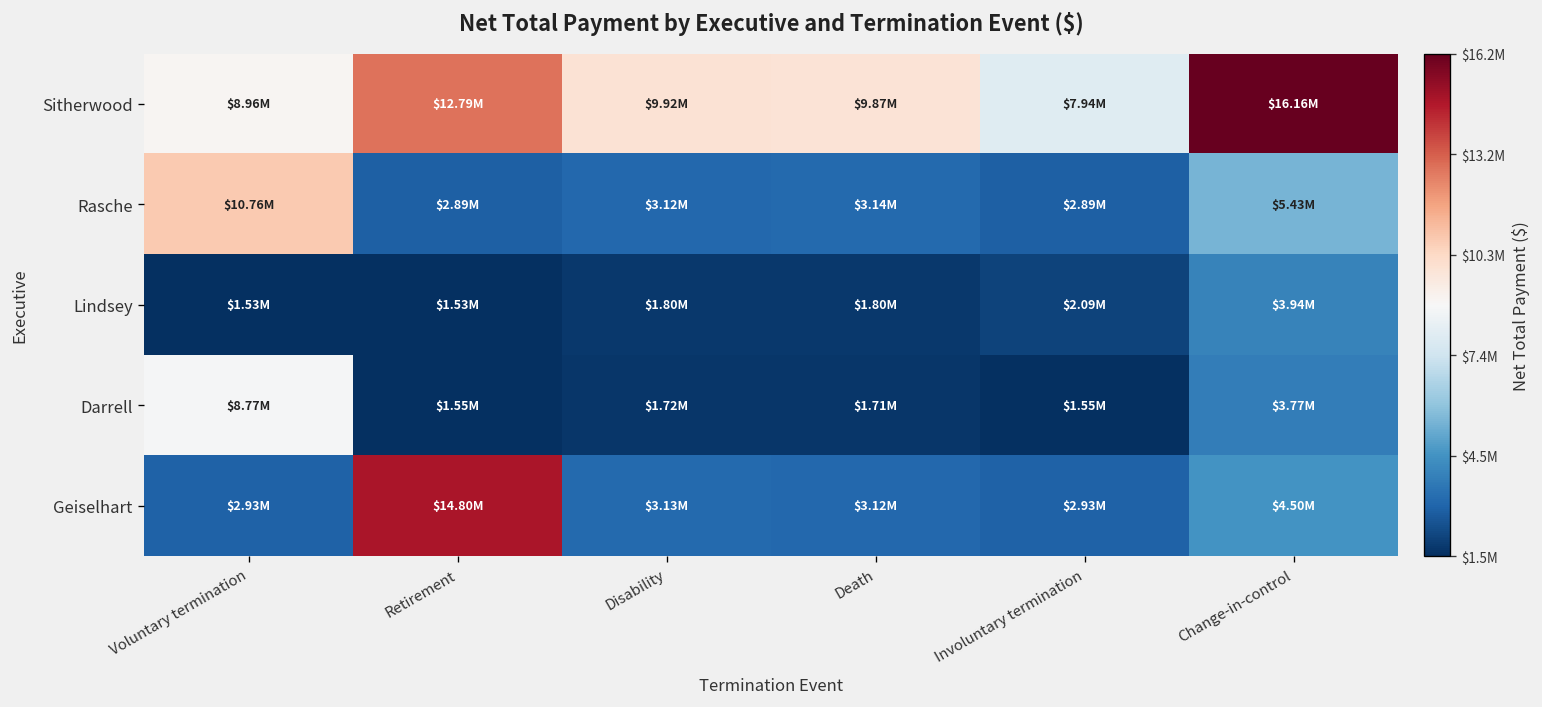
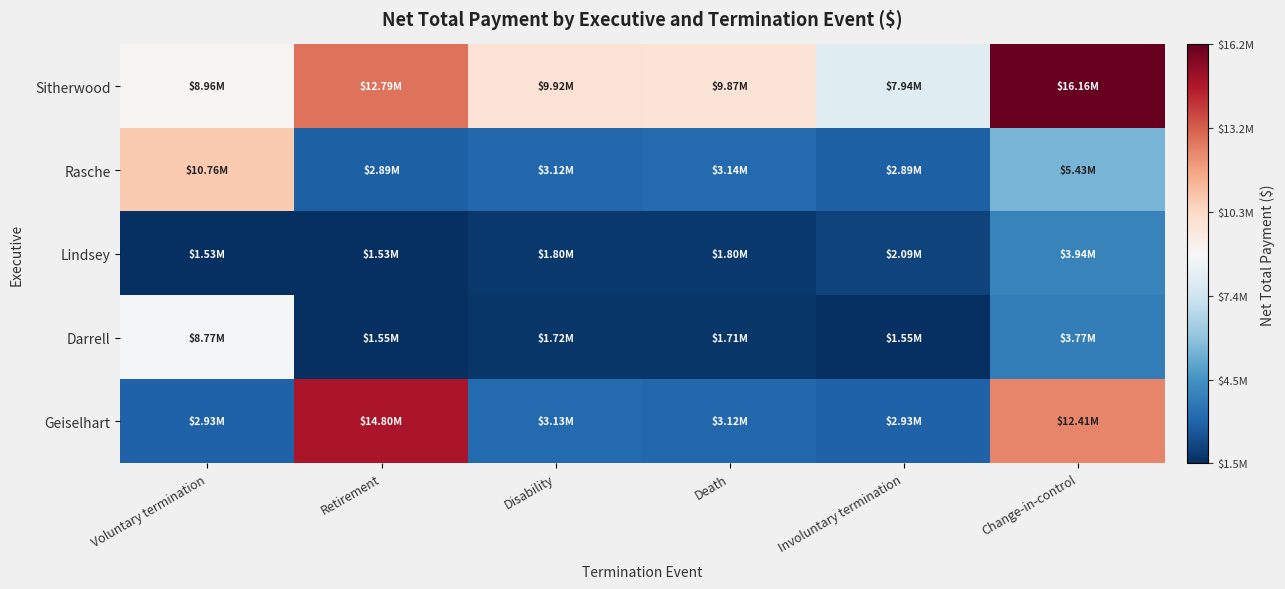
Geiselhart, Change-in-control: $4.50M -> $12.41M
